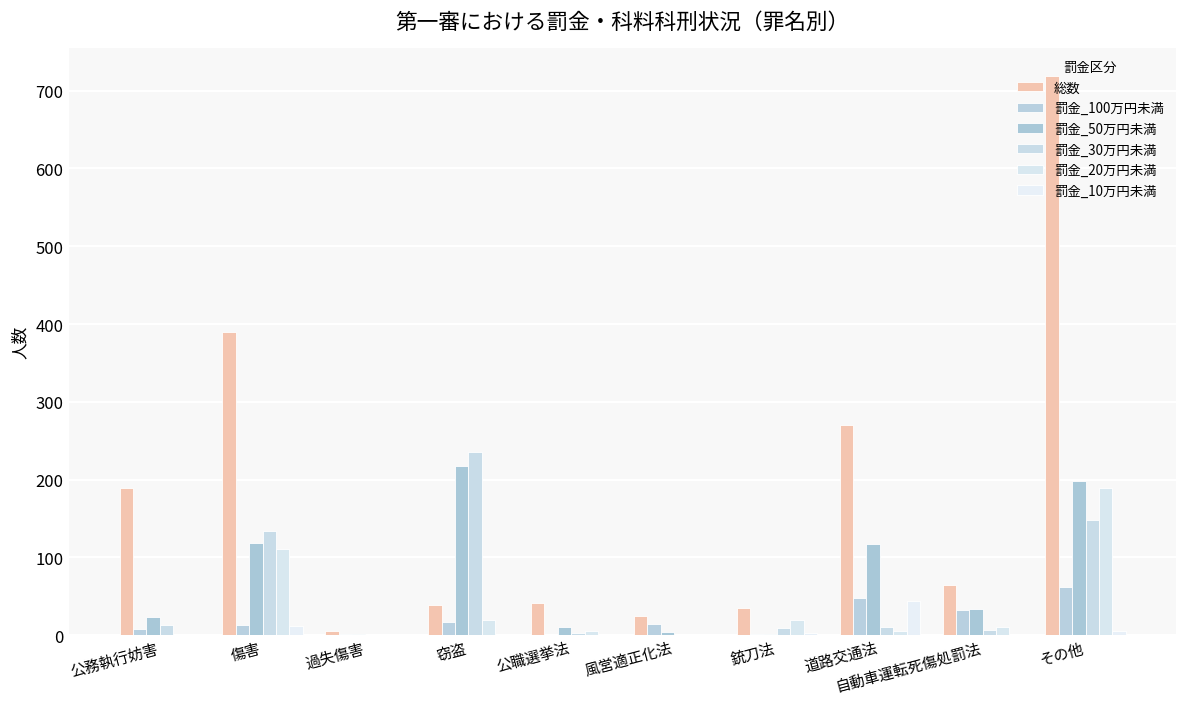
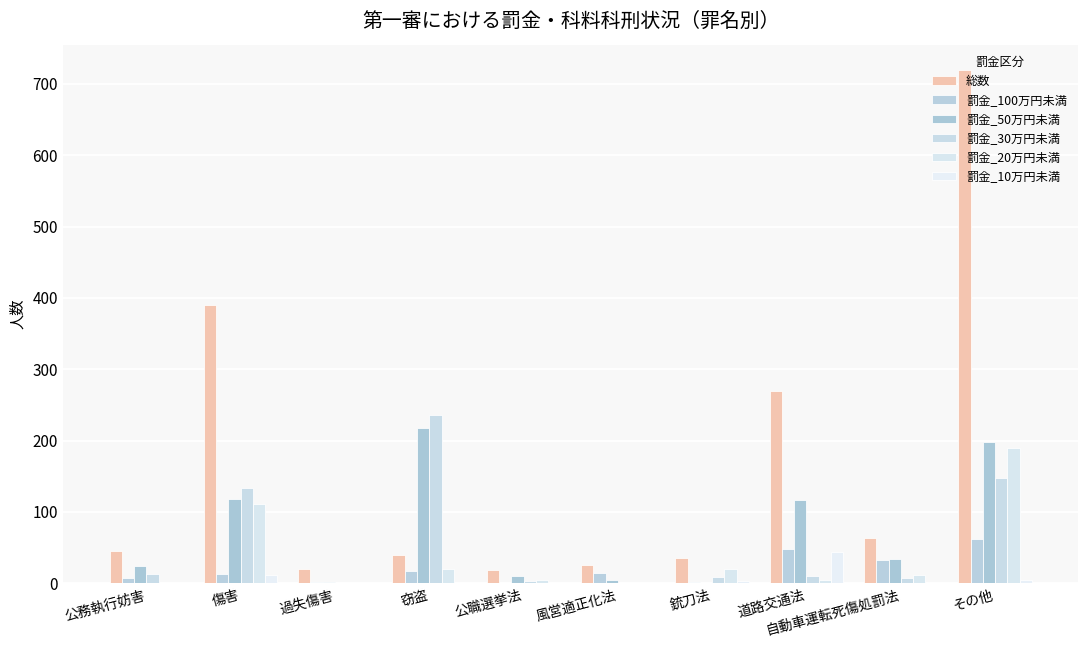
総数, 公務執行妨害: 190 -> 50
総数, 過失傷害: 10 -> 20
総数, 公職選挙法: 40 -> 20
